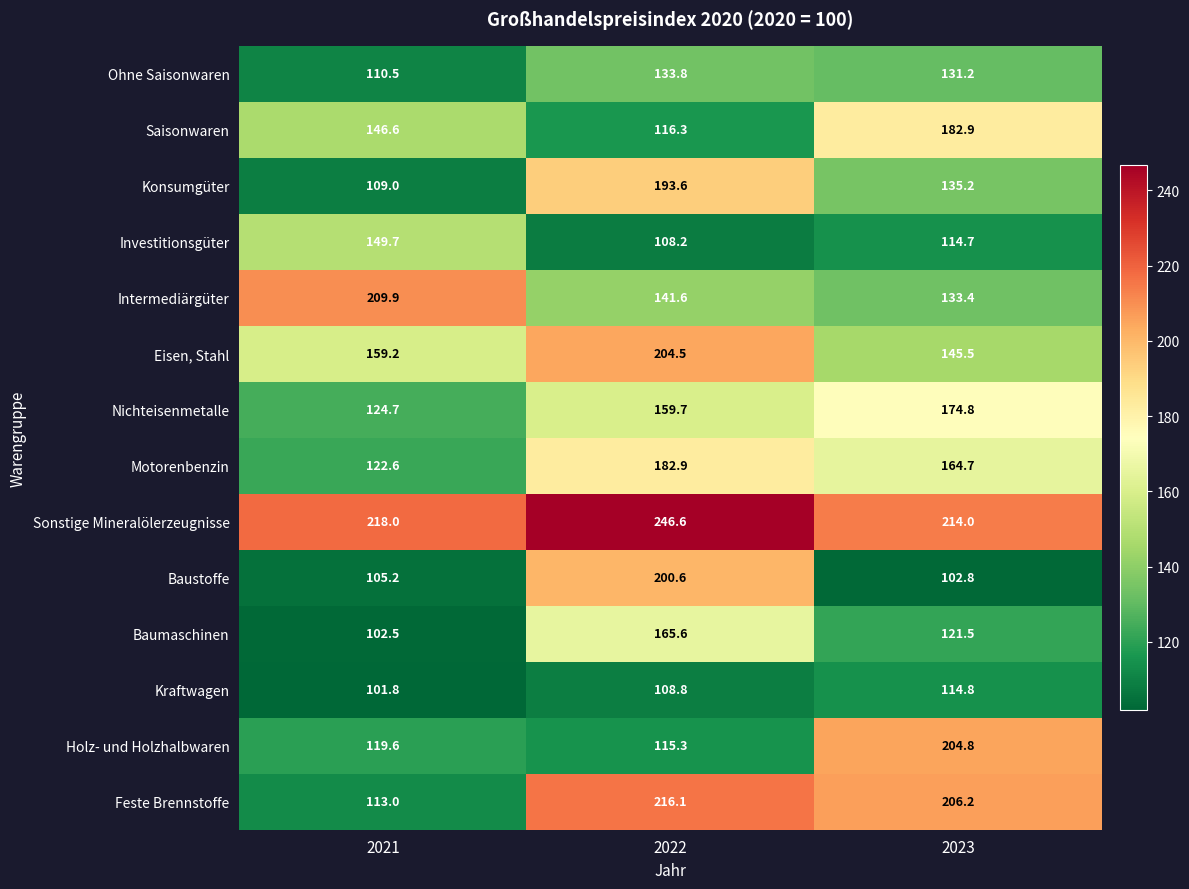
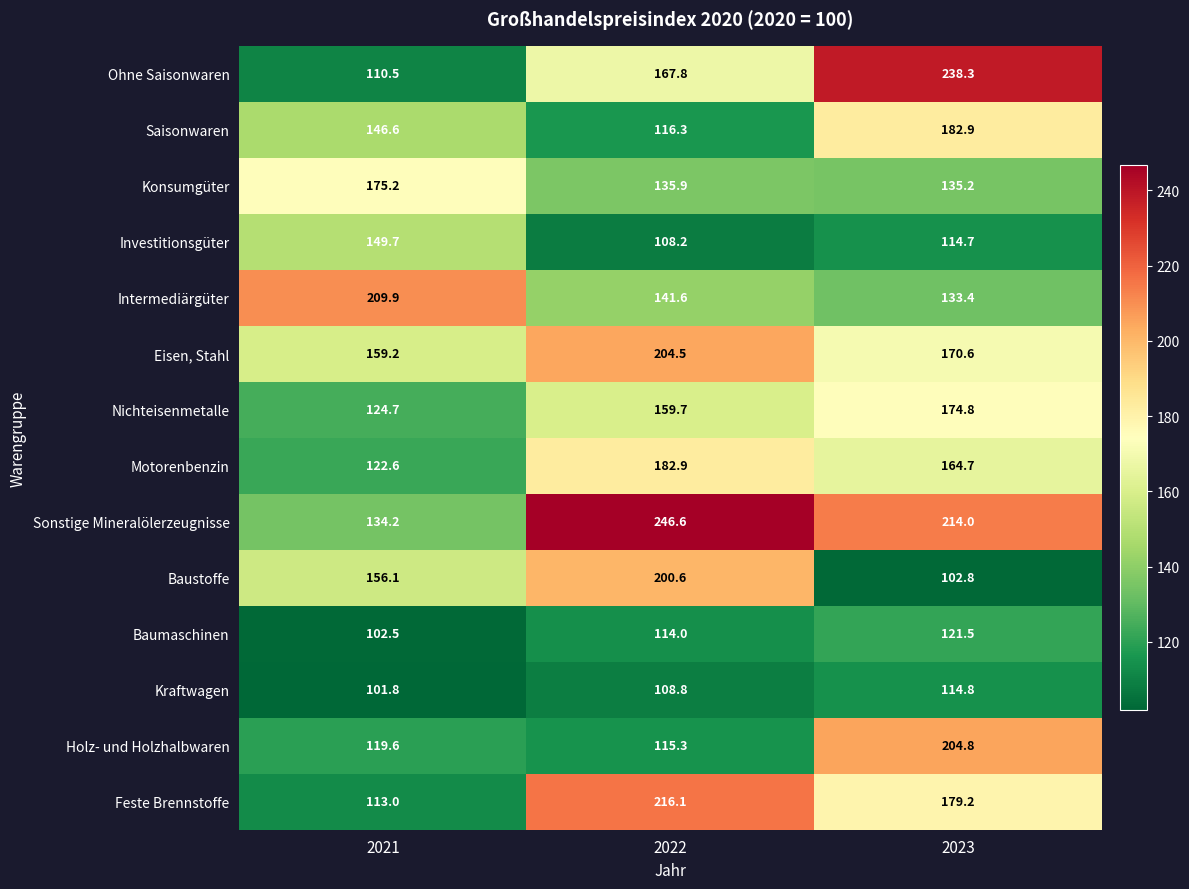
Ohne Saisonwaren, 2022: 133.8 -> 167.8
Ohne Saisonwaren, 2023: 131.2 -> 238.3
Konsumgüter, 2021: 109.0 -> 175.2
Konsumgüter, 2022: 193.6 -> 135.9
Eisen, Stahl, 2023: 145.5 -> 170.6
Sonstige Mineralölerzeugnisse, 2021: 218.0 -> 134.2
Baustoffe, 2021: 105.2 -> 156.1
Baumaschinen, 2022: 165.6 -> 114.0
Feste Brennstoffe, 2023: 206.2 -> 179.2
